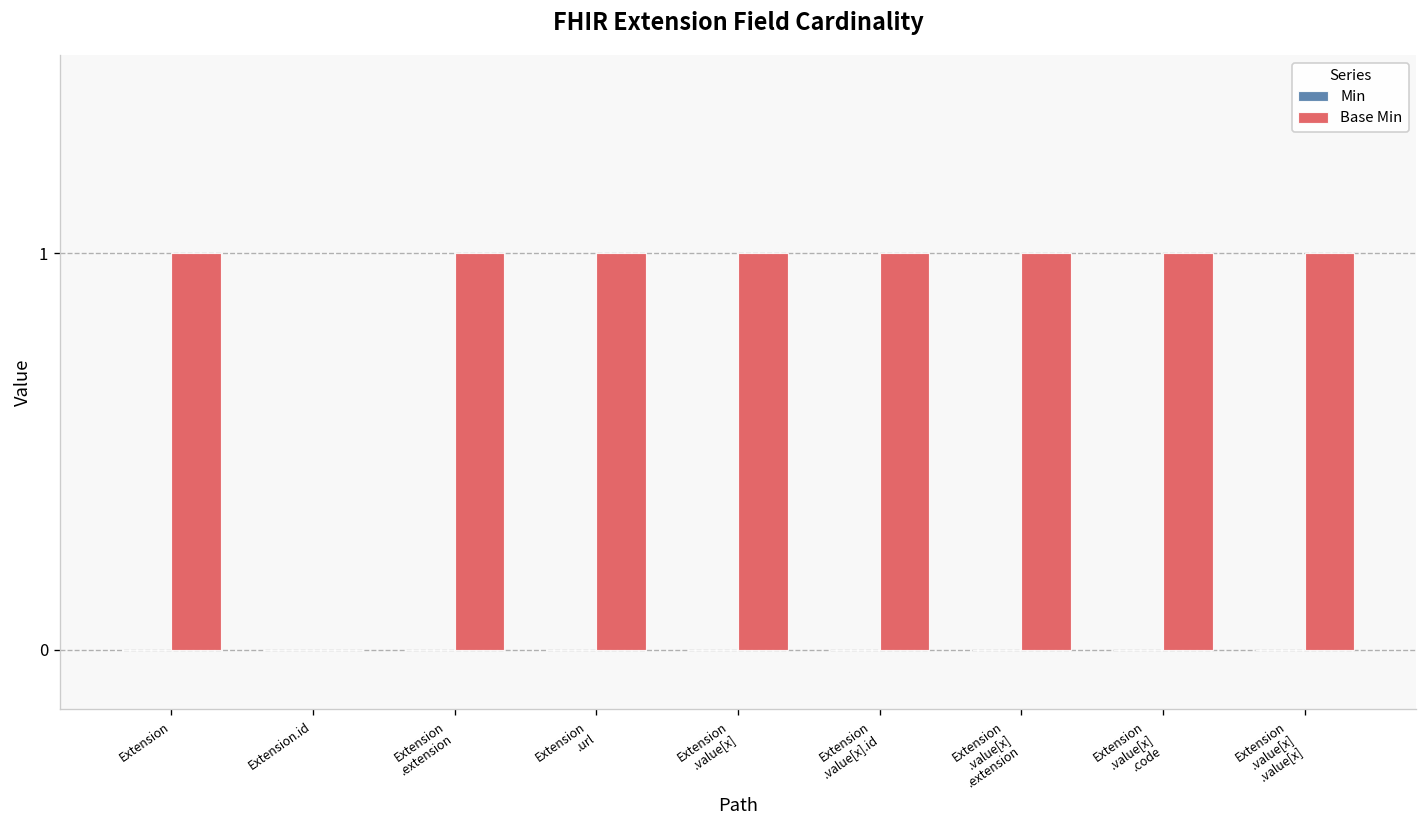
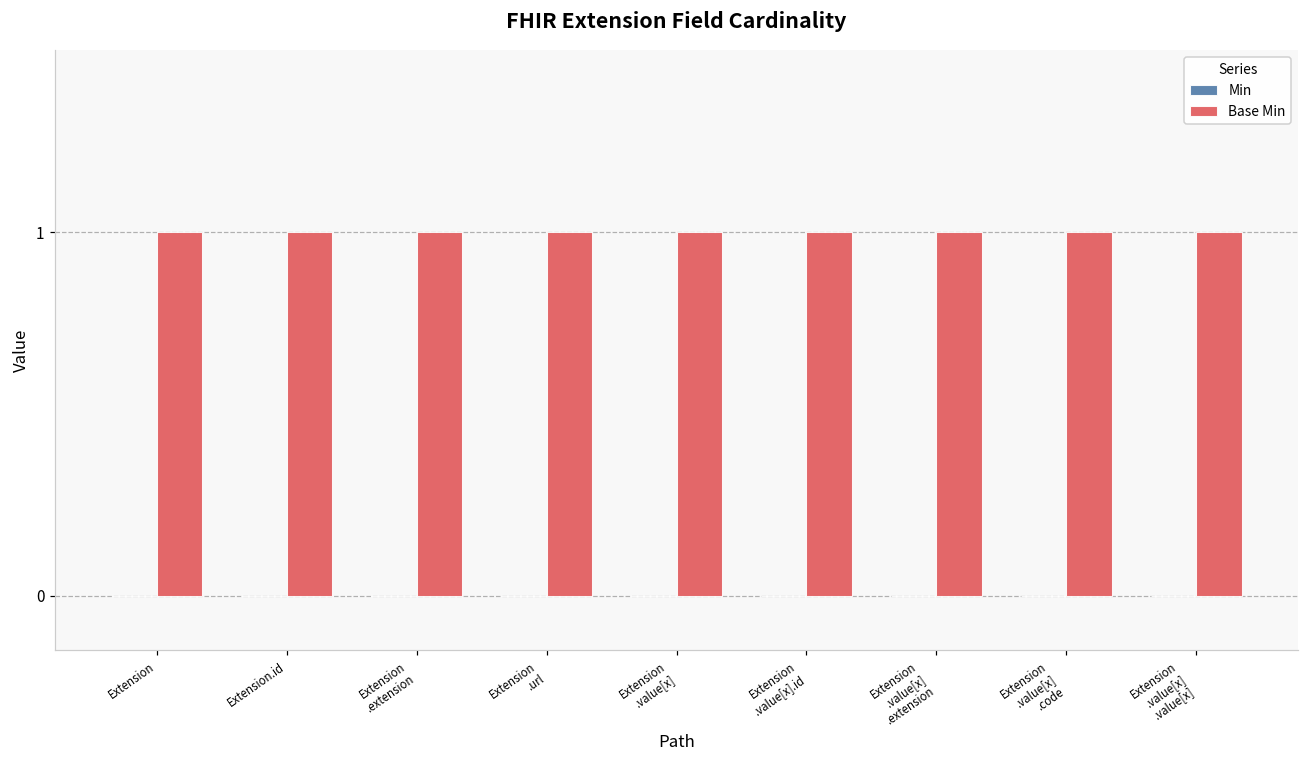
Base Min, Extension.id: 0 -> 1
